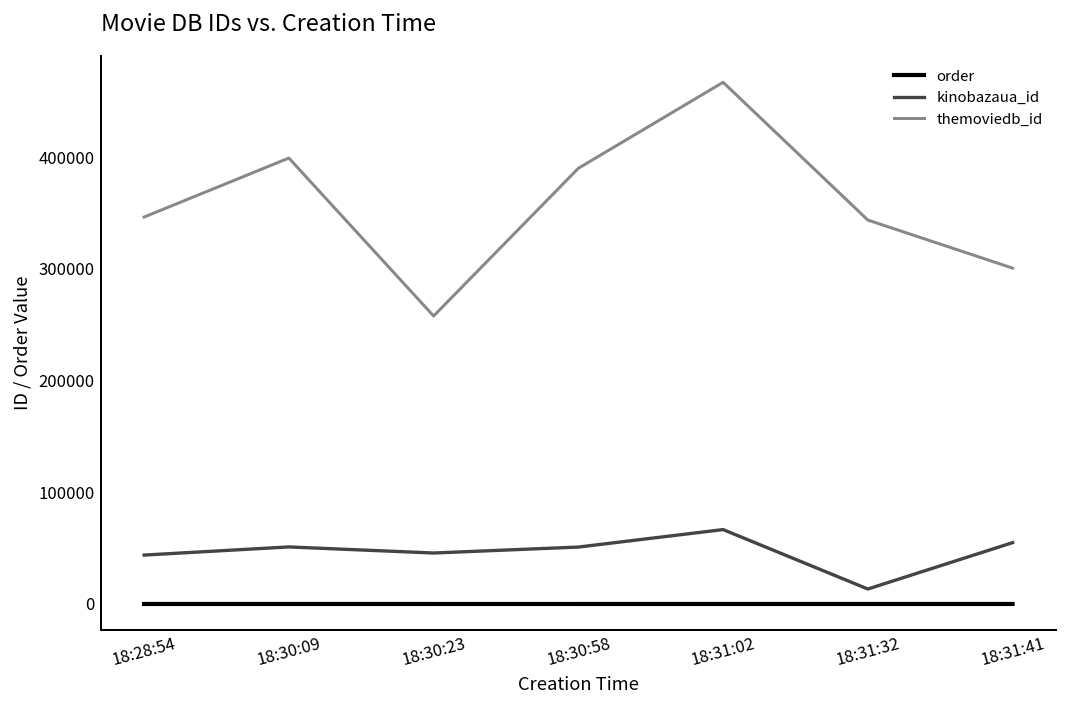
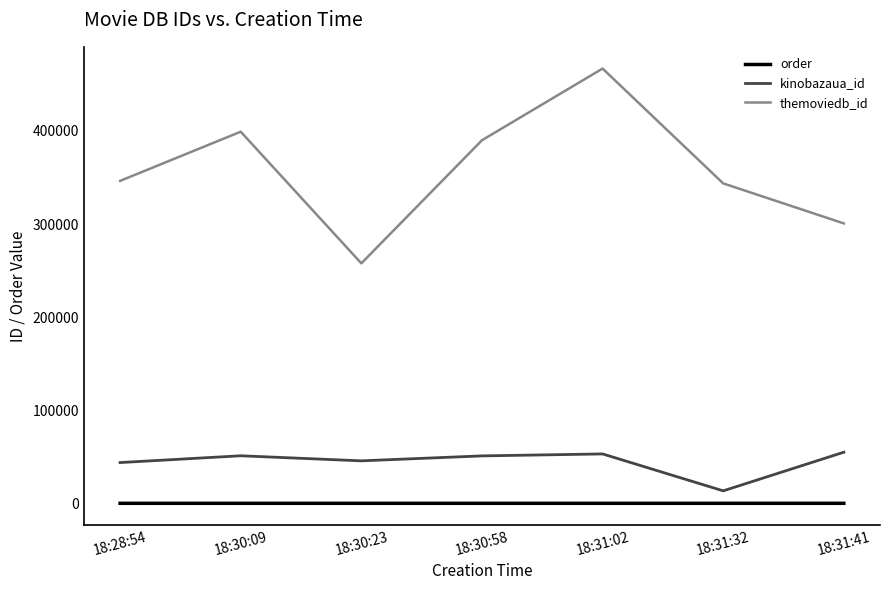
kinobazaua_id, 18:31:02: 70000 -> 50000
